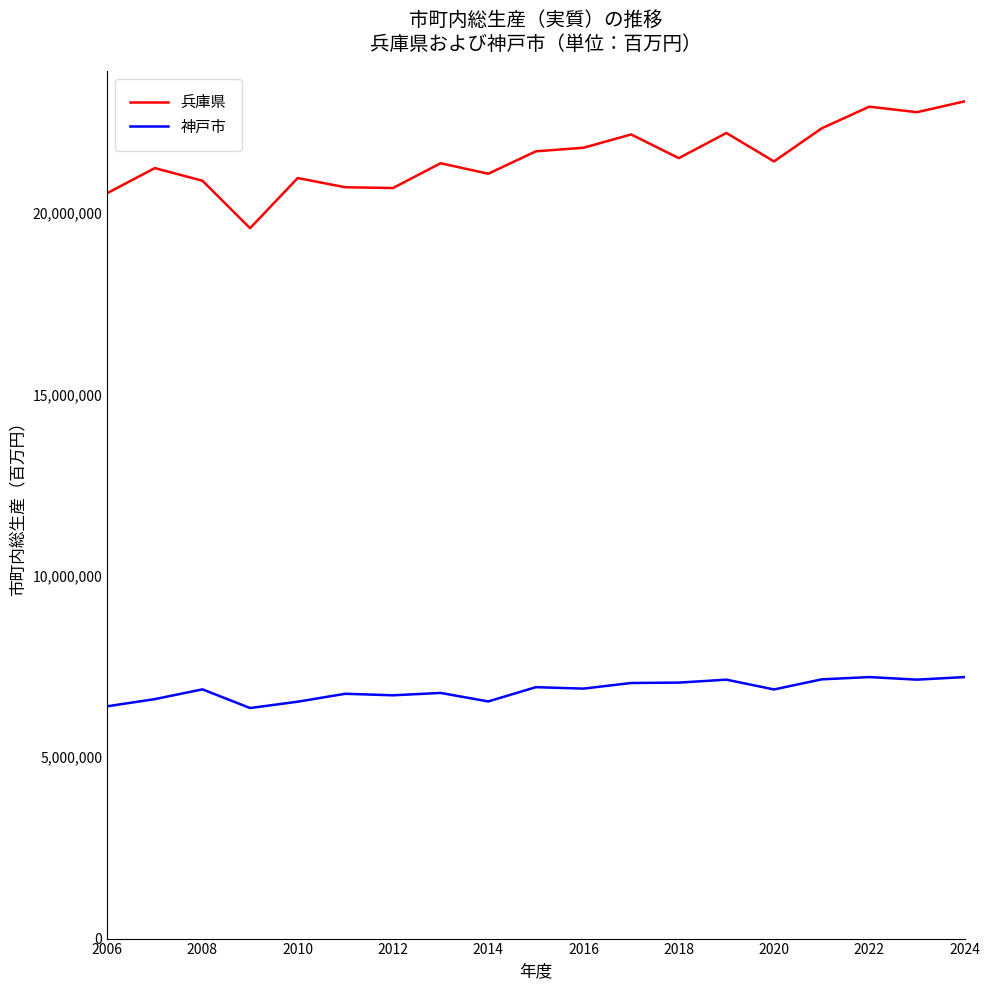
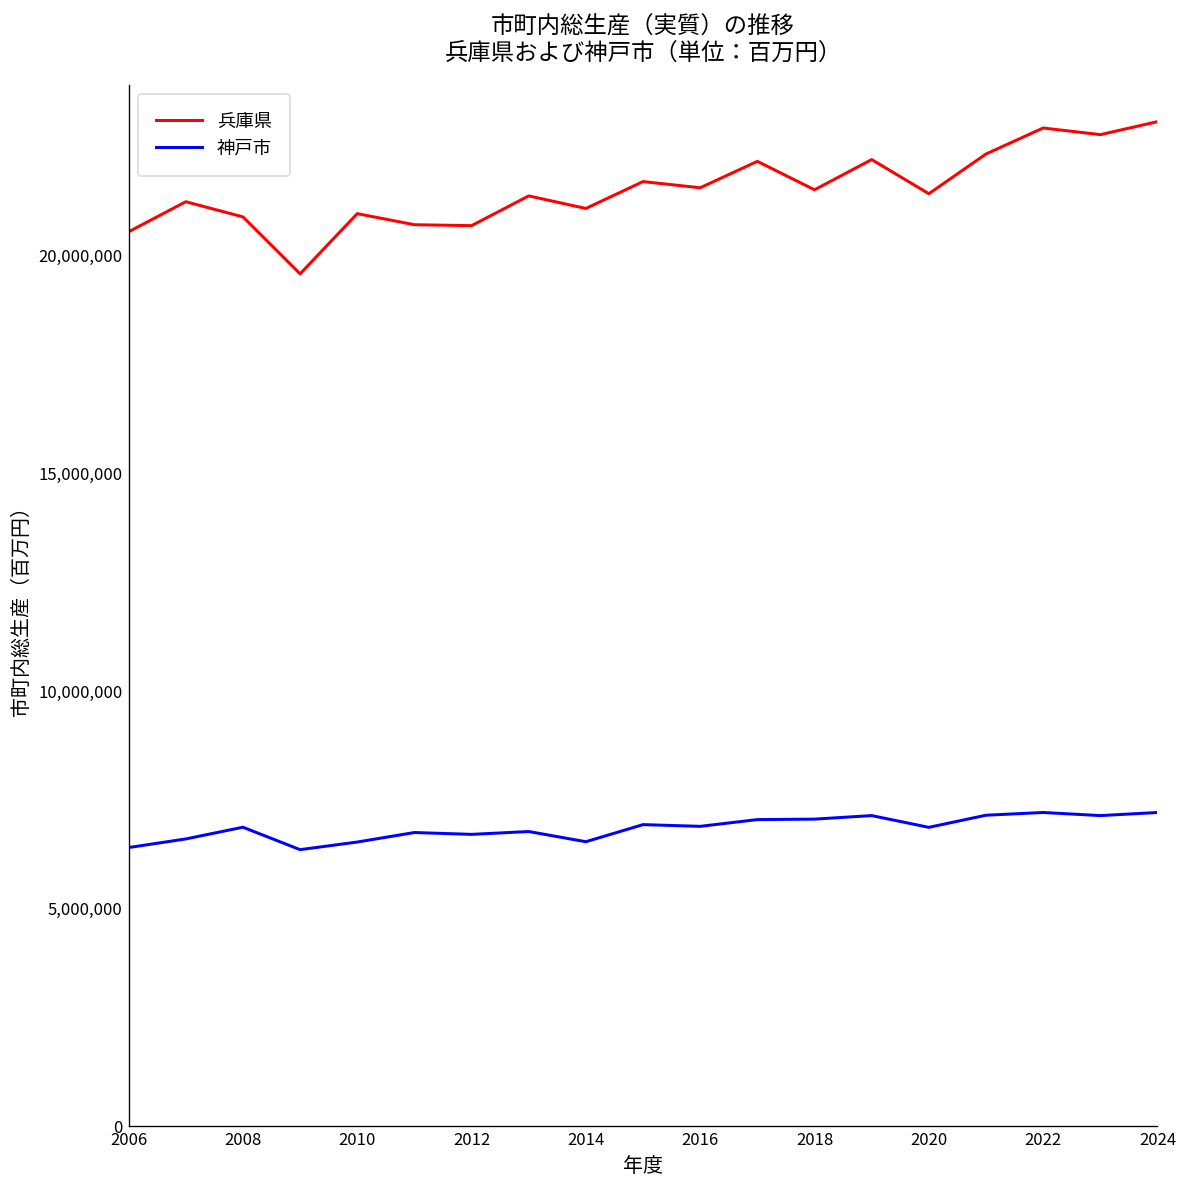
兵庫県, 2016: 21,800,000 -> 21,600,000
